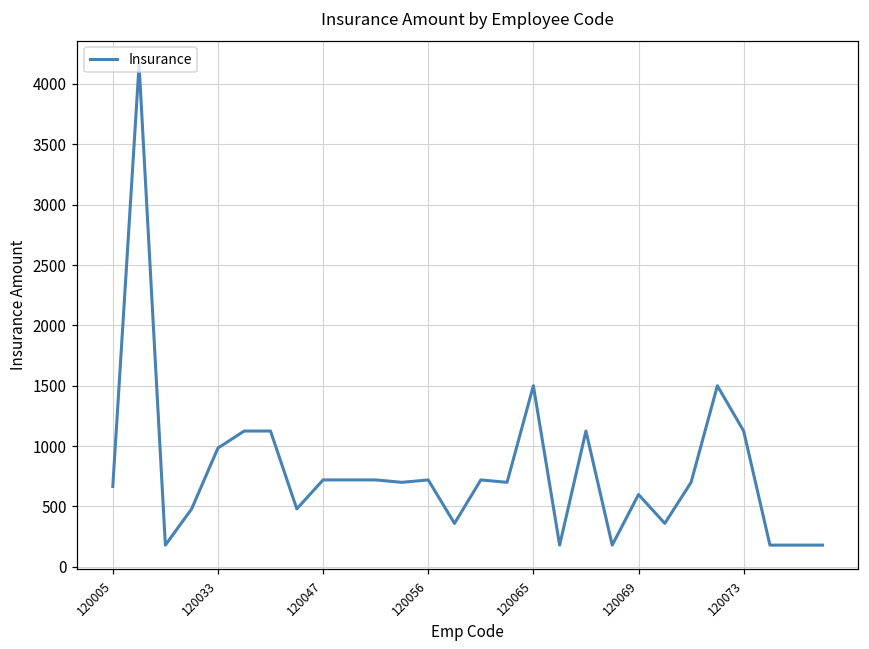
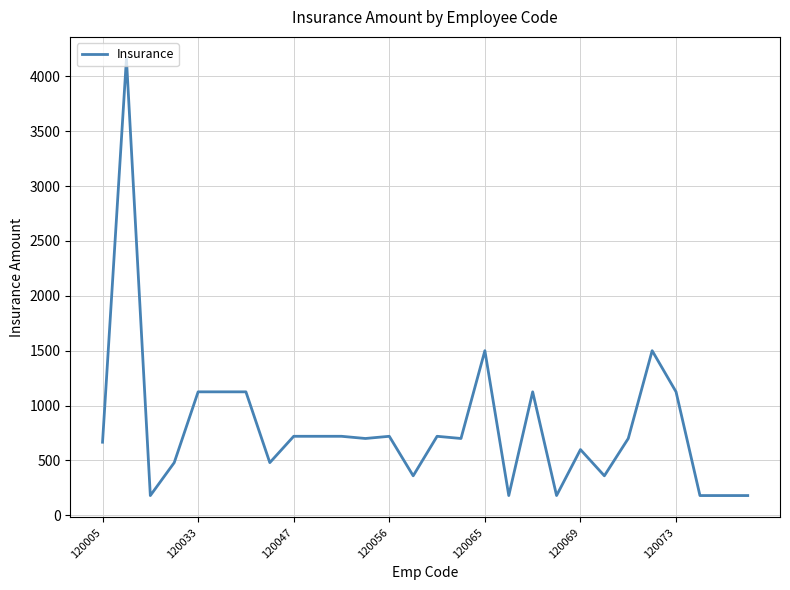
120033: 980 -> 1130
